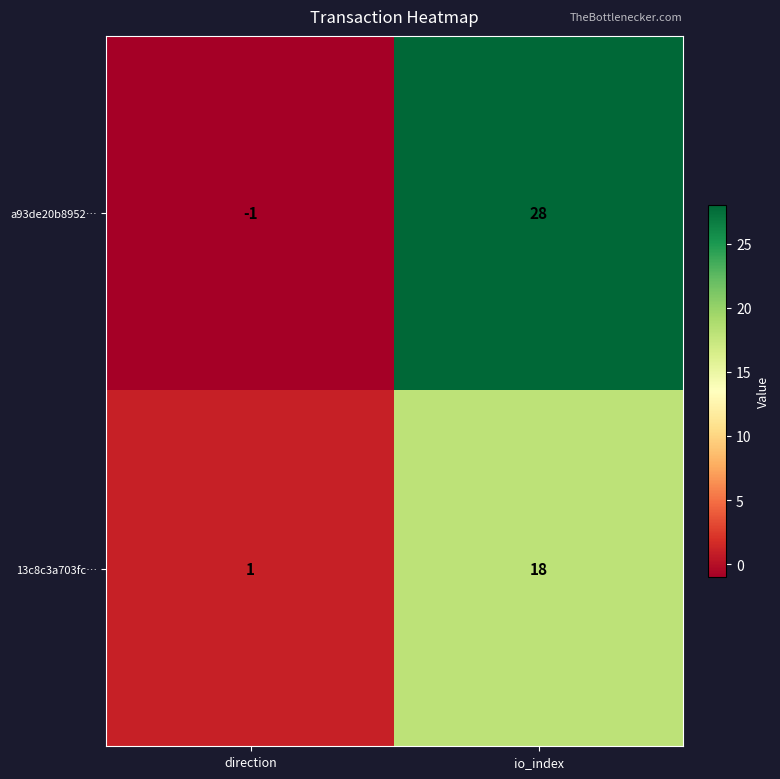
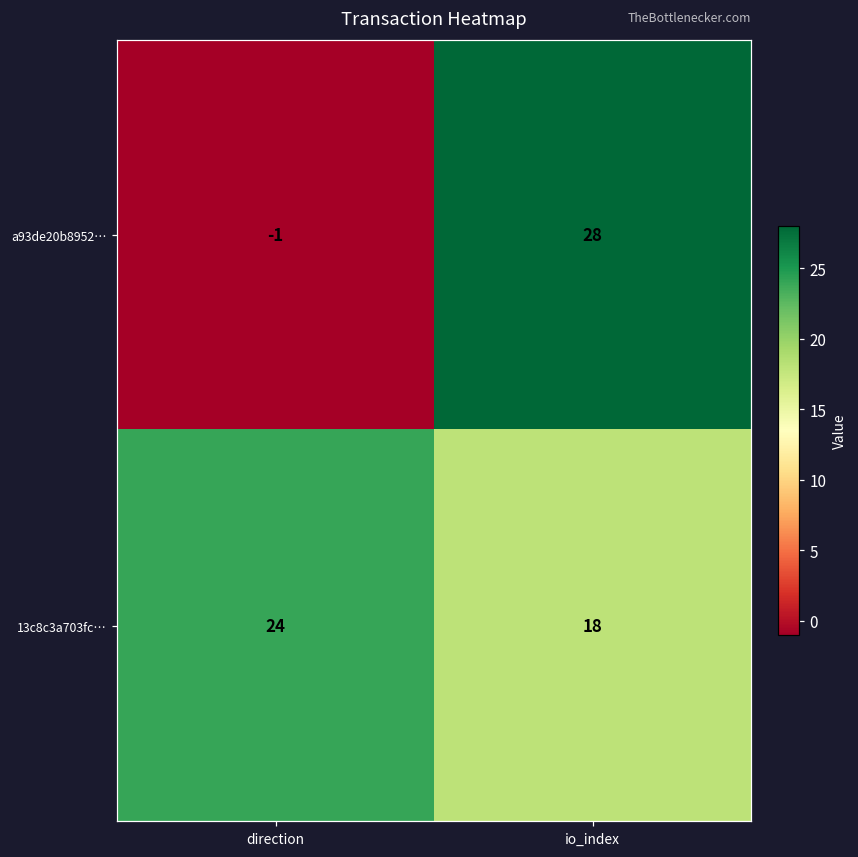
13c8c3a703fc…, direction: 1 -> 24
